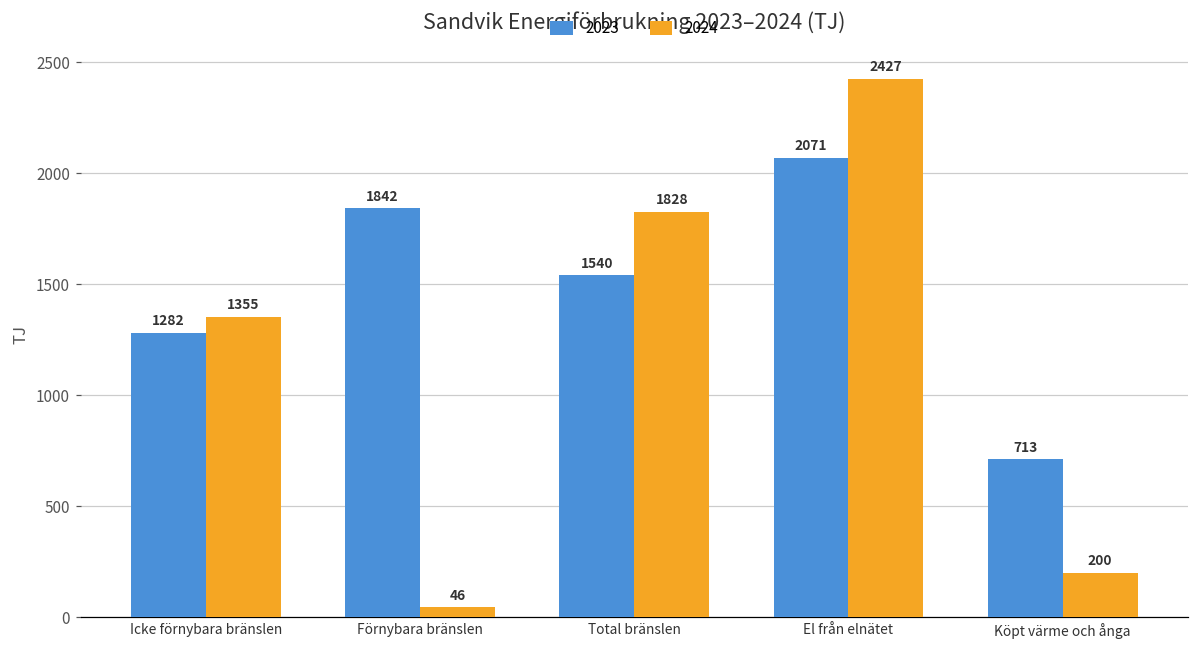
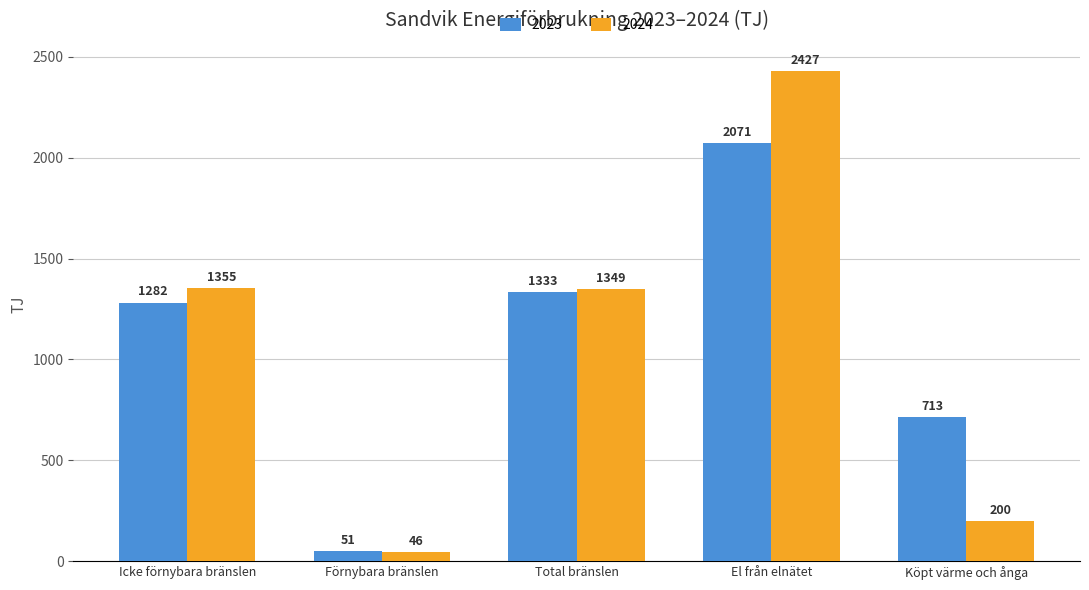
2023, Förnybara bränslen: 1842 -> 51
2023, Total bränslen: 1540 -> 1333
2024, Total bränslen: 1828 -> 1349
